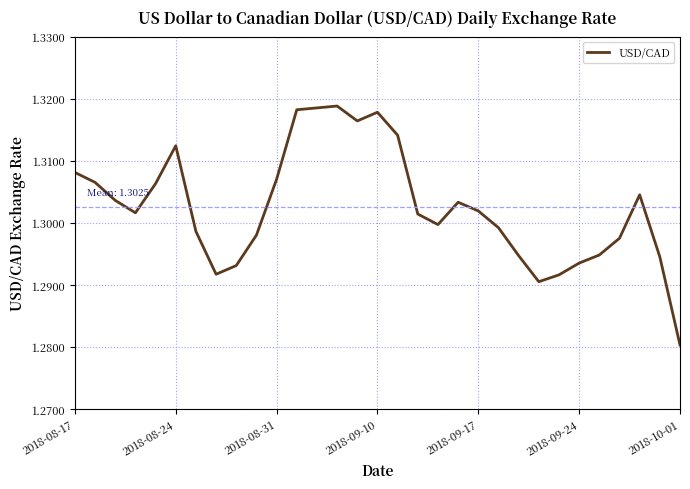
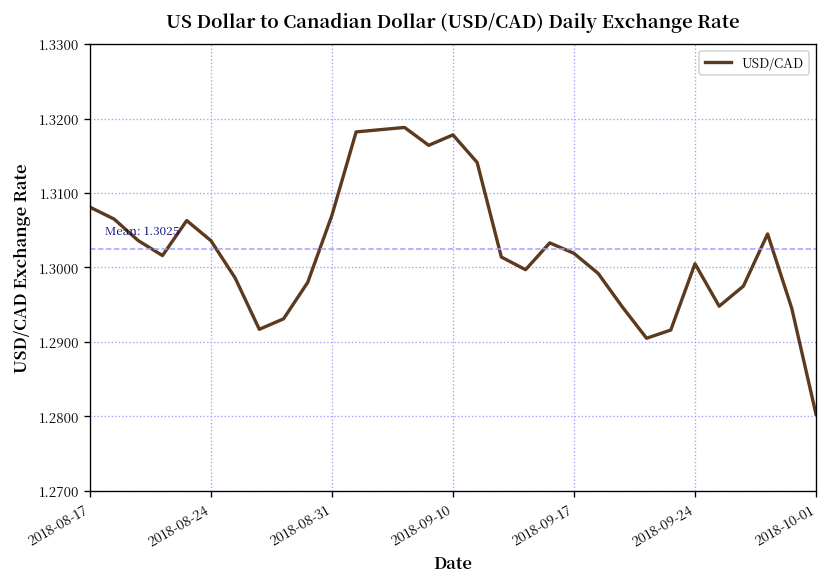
2018-08-24: 1.312 -> 1.304
2018-09-24: 1.294 -> 1.301
